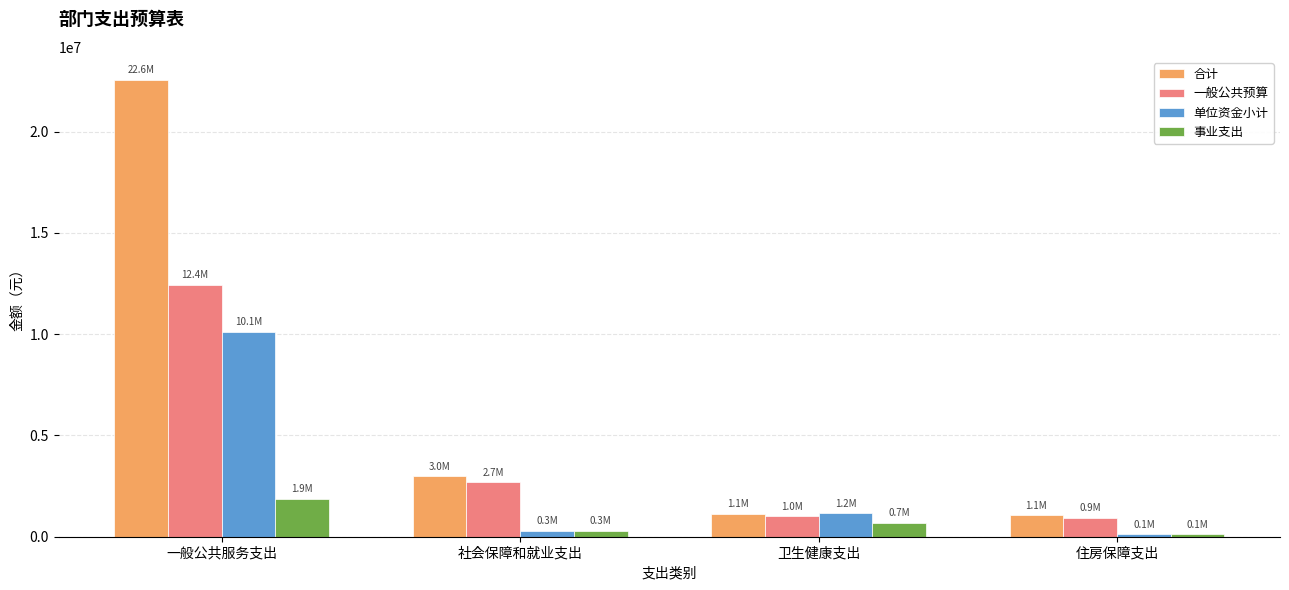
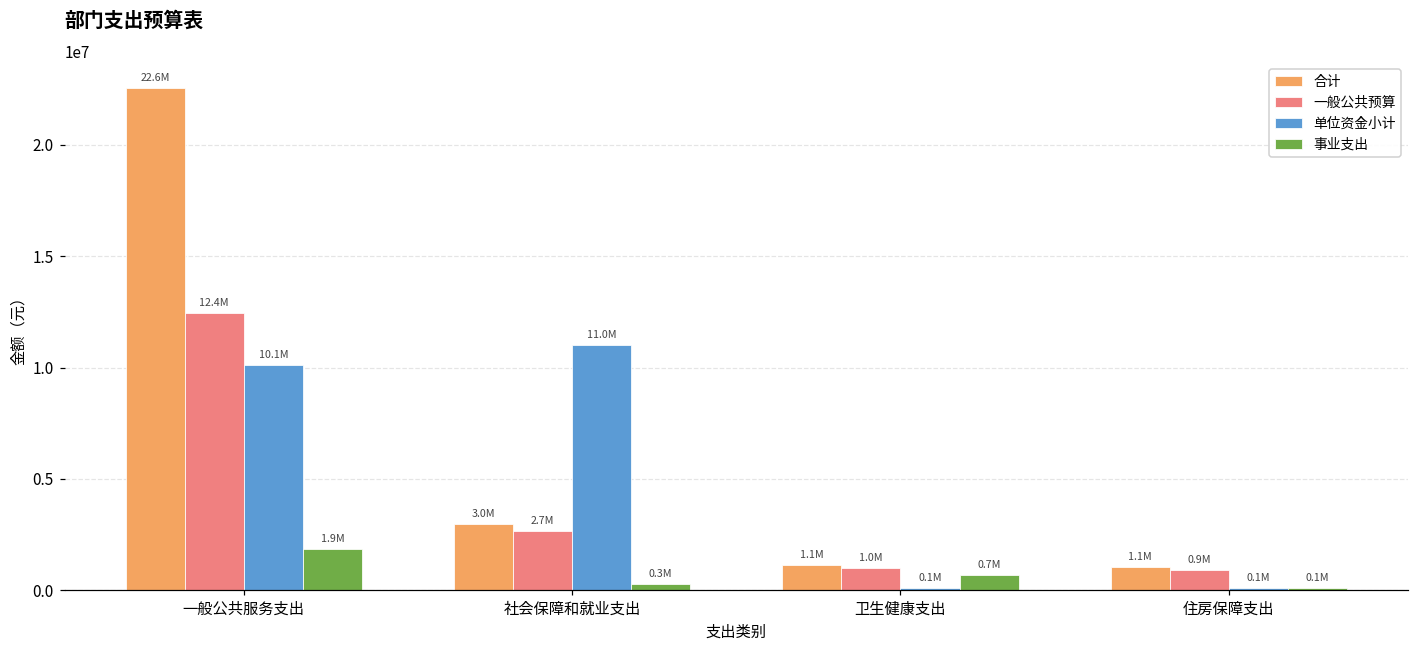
单位资金小计, 社会保障和就业支出: 0.3M -> 11.0M
单位资金小计, 卫生健康支出: 1.2M -> 0.1M
